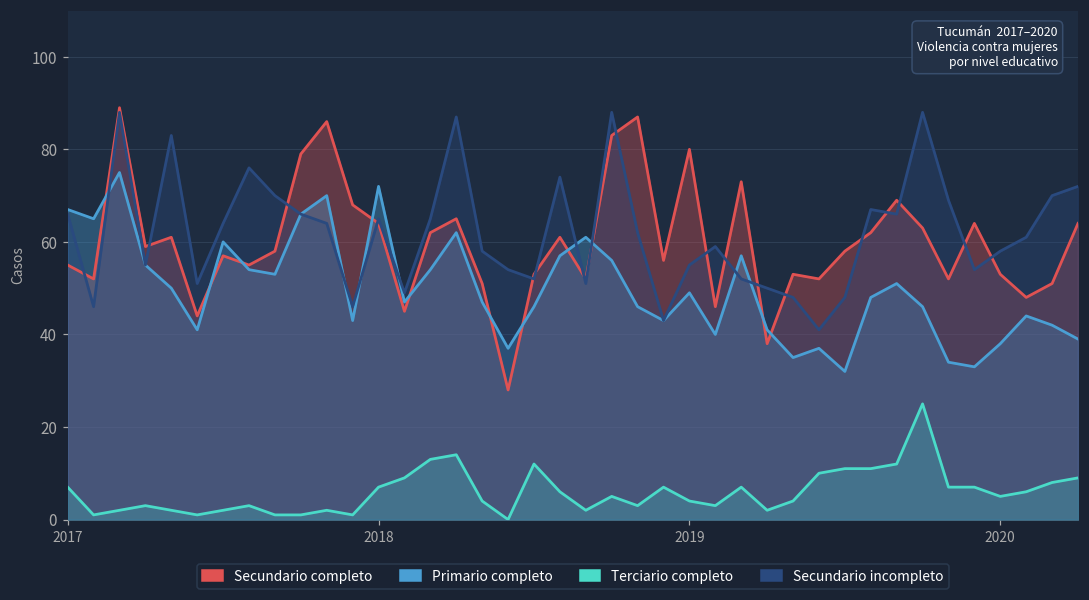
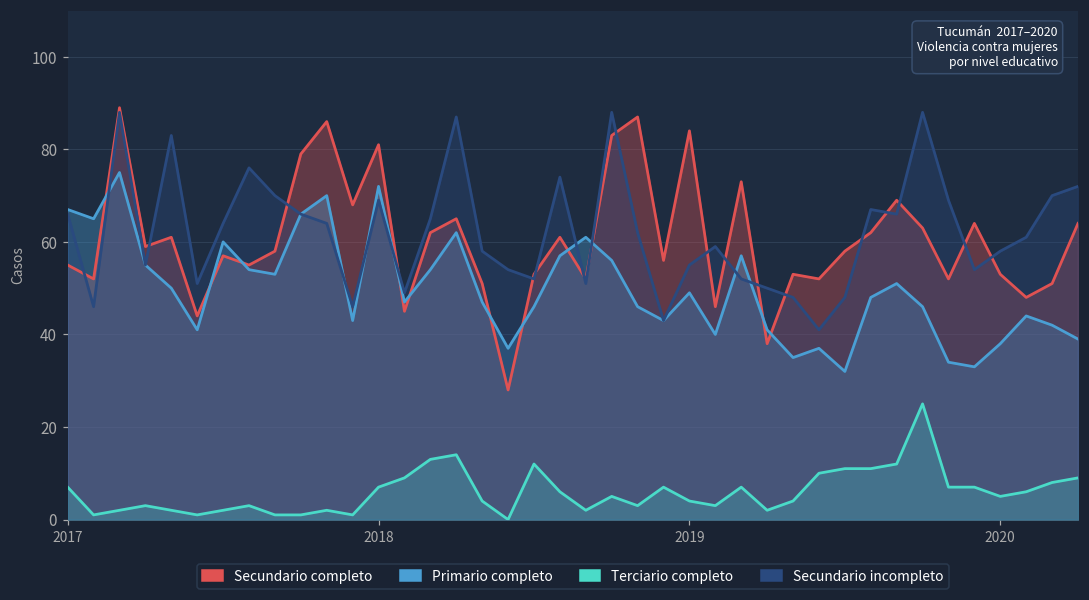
Secundario completo, 2018: 64 -> 81
Secundario incompleto, 2018: 65 -> 69
Secundario completo, 2019: 80 -> 84
